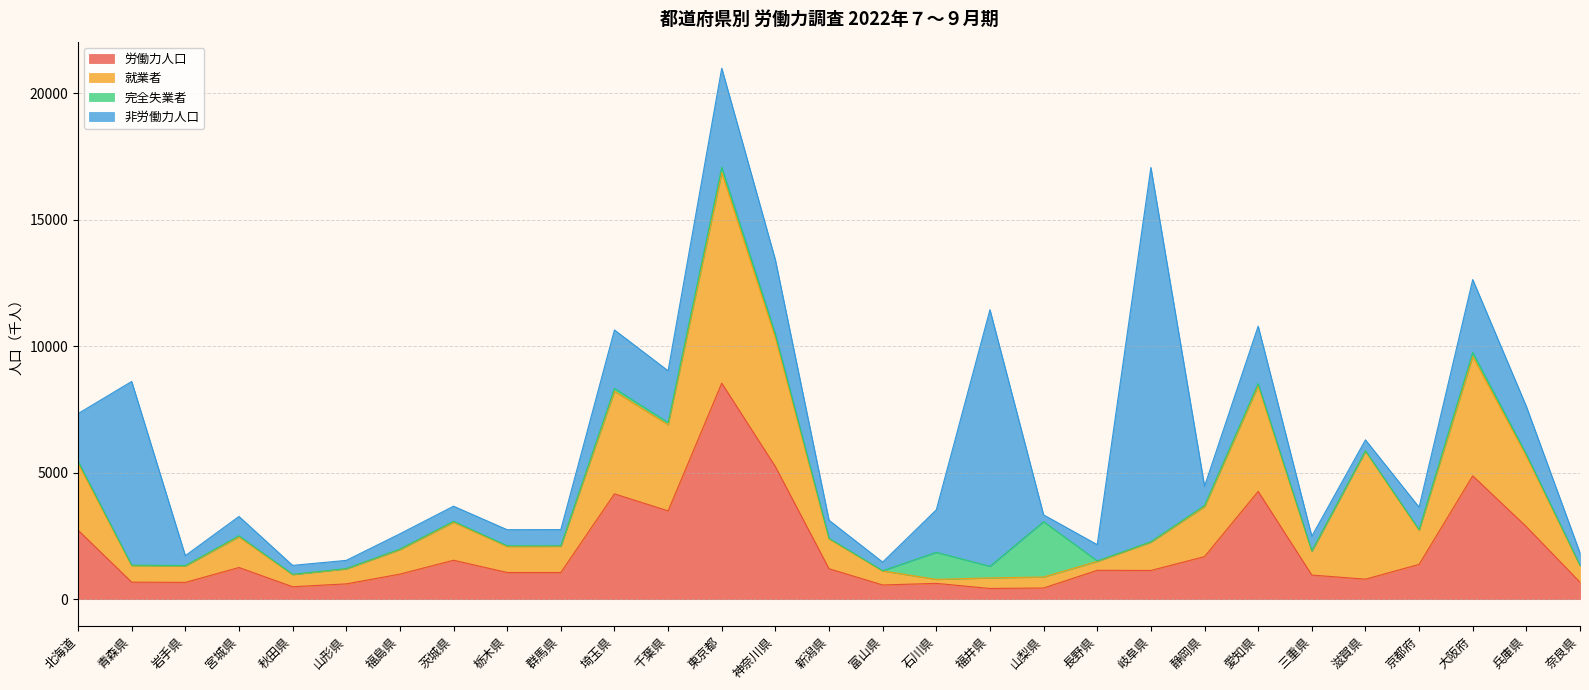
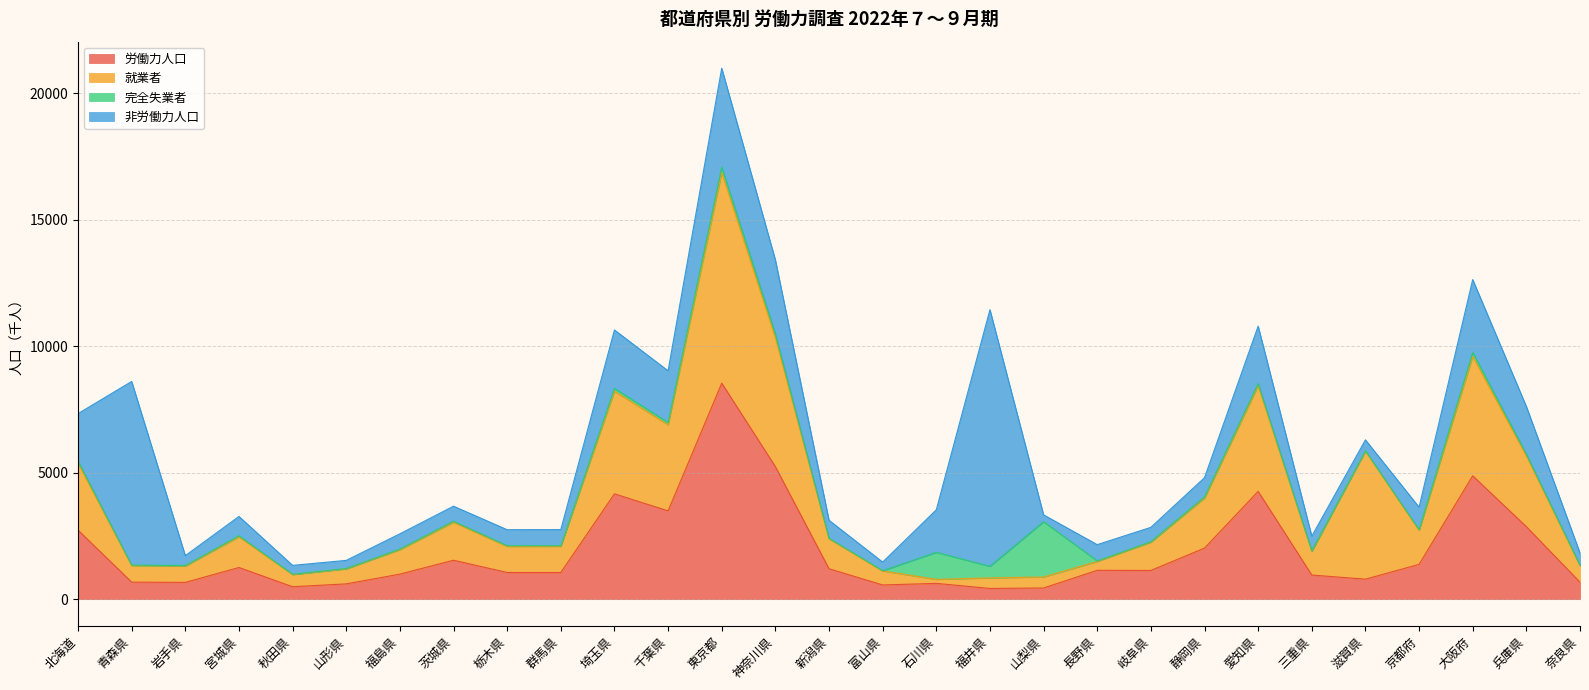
非労働力人口, 岐阜県: 14800 -> 600
労働力人口, 静岡県: 1700 -> 2000
